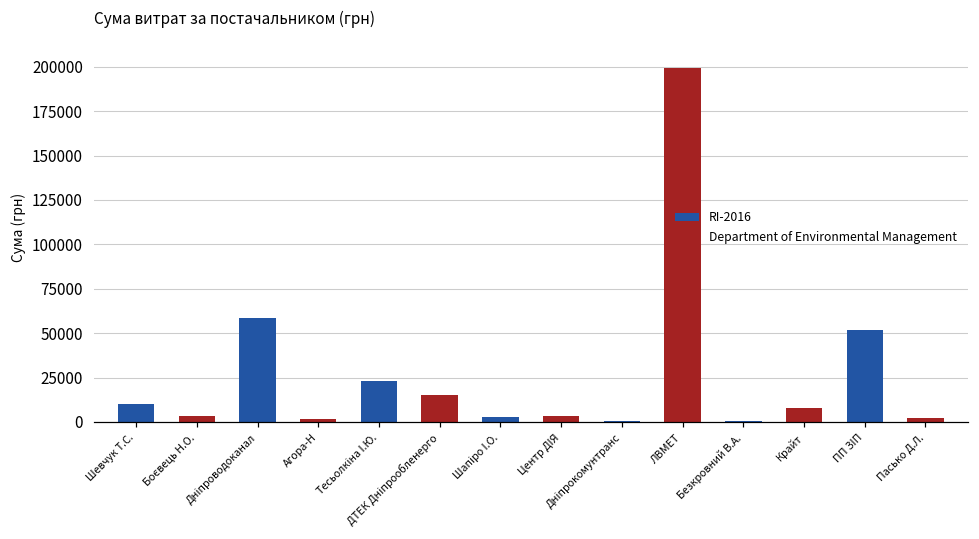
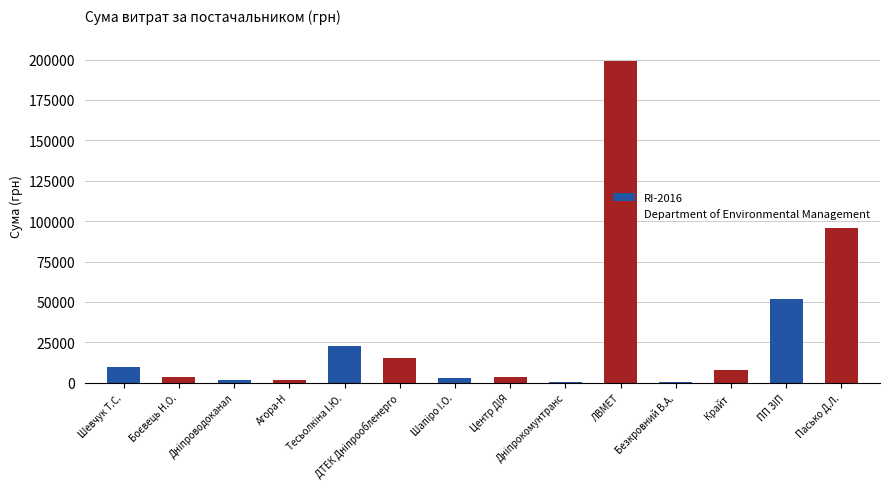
Дніпроводоканал: 58000 -> 2000
Пасько Д.Л.: 2000 -> 96000
